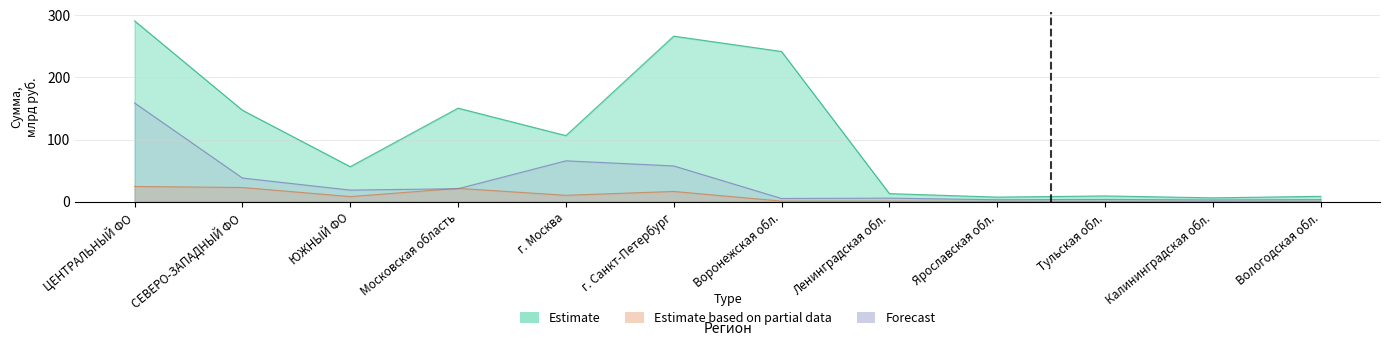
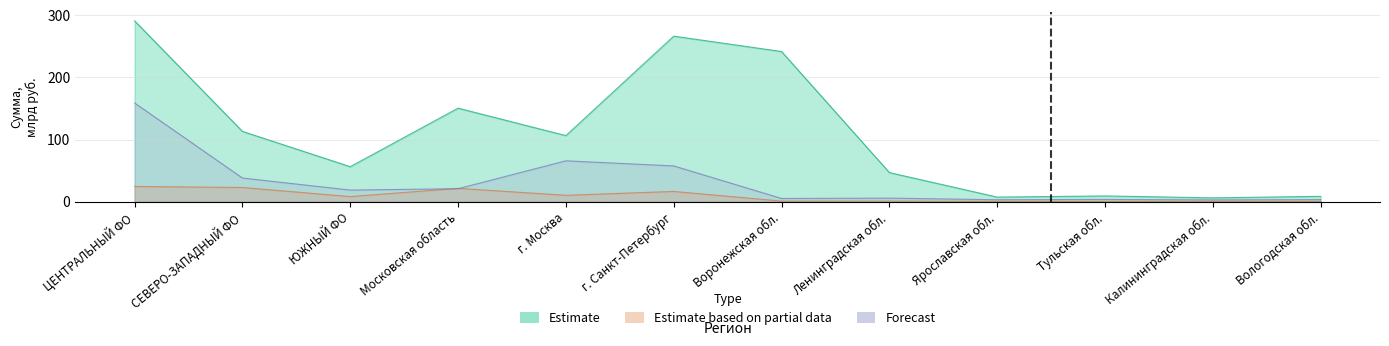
Estimate, СЕВЕРО-ЗАПАДНЫЙ ФО: 150 -> 110
Estimate, Ленинградская обл.: 10 -> 50
